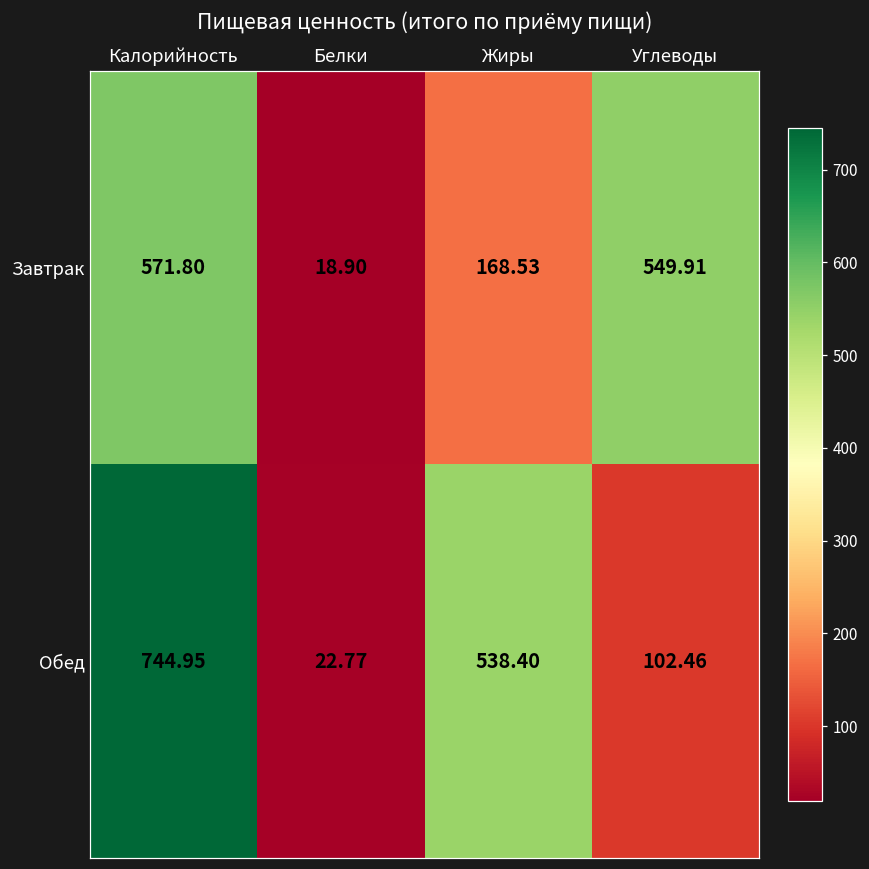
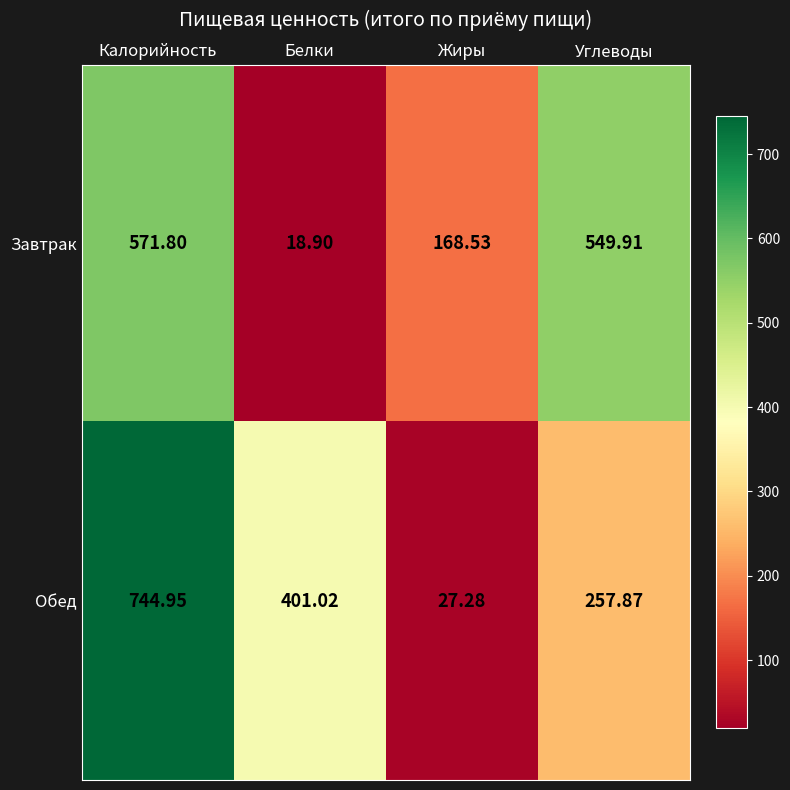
Обед, Белки: 22.77 -> 401.02
Обед, Жиры: 538.40 -> 27.28
Обед, Углеводы: 102.46 -> 257.87
